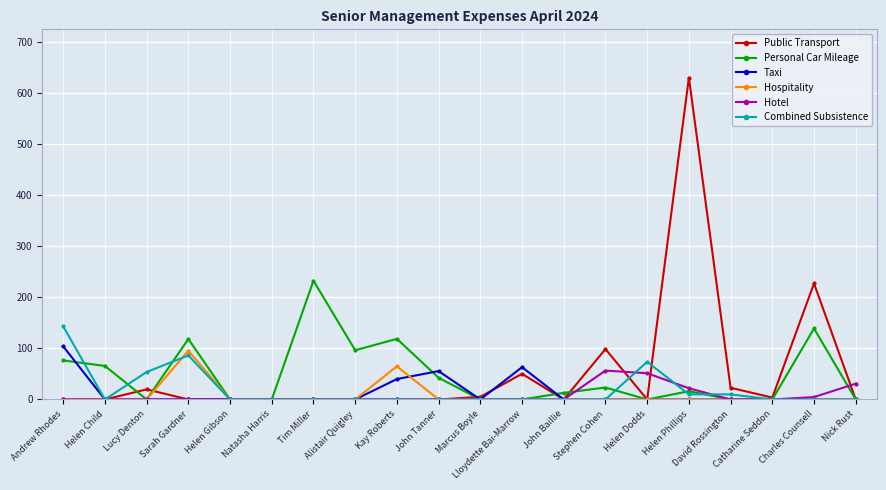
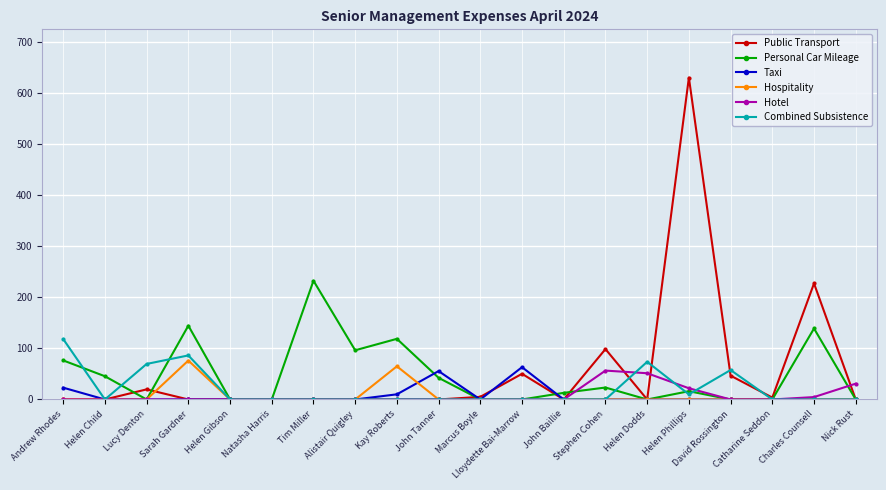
Taxi, Andrew Rhodes: 100 -> 20
Combined Subsistence, Andrew Rhodes: 140 -> 120
Personal Car Mileage, Helen Child: 70 -> 50
Combined Subsistence, Lucy Denton: 50 -> 70
Personal Car Mileage, Sarah Gardner: 120 -> 140
Hospitality, Sarah Gardner: 100 -> 80
Taxi, Kay Roberts: 40 -> 10
Public Transport, David Rossington: 20 -> 50
Combined Subsistence, David Rossington: 10 -> 60
